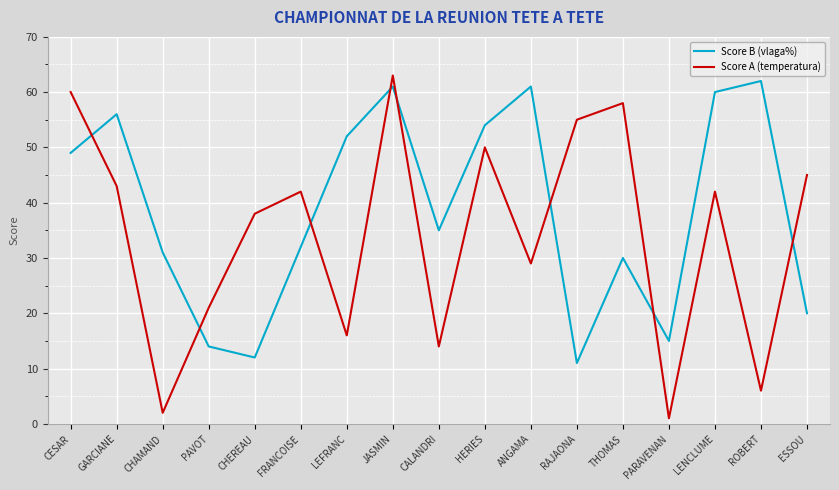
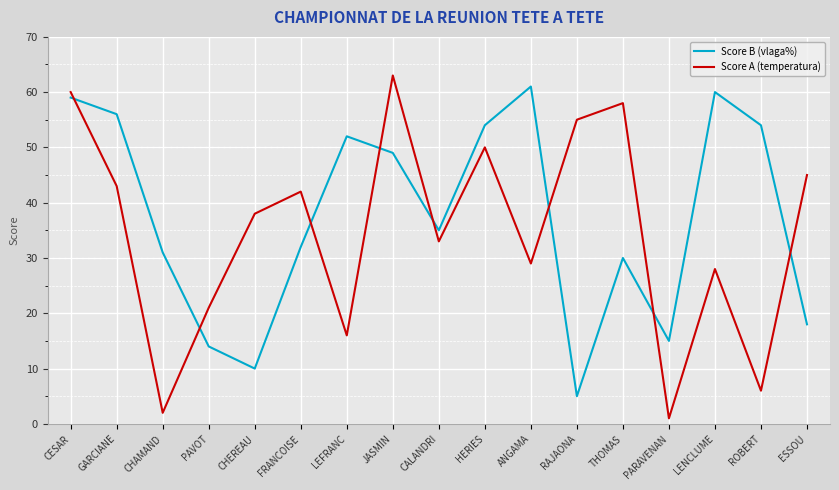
Score B (vlaga%), CESAR: 49 -> 59
Score B (vlaga%), CHEREAU: 12 -> 10
Score B (vlaga%), JASMIN: 61 -> 49
Score A (temperatura), CALANDRI: 14 -> 33
Score B (vlaga%), RAJAONA: 11 -> 5
Score A (temperatura), LENCLUME: 42 -> 28
Score B (vlaga%), ROBERT: 62 -> 54
Score B (vlaga%), ESSOU: 20 -> 18
